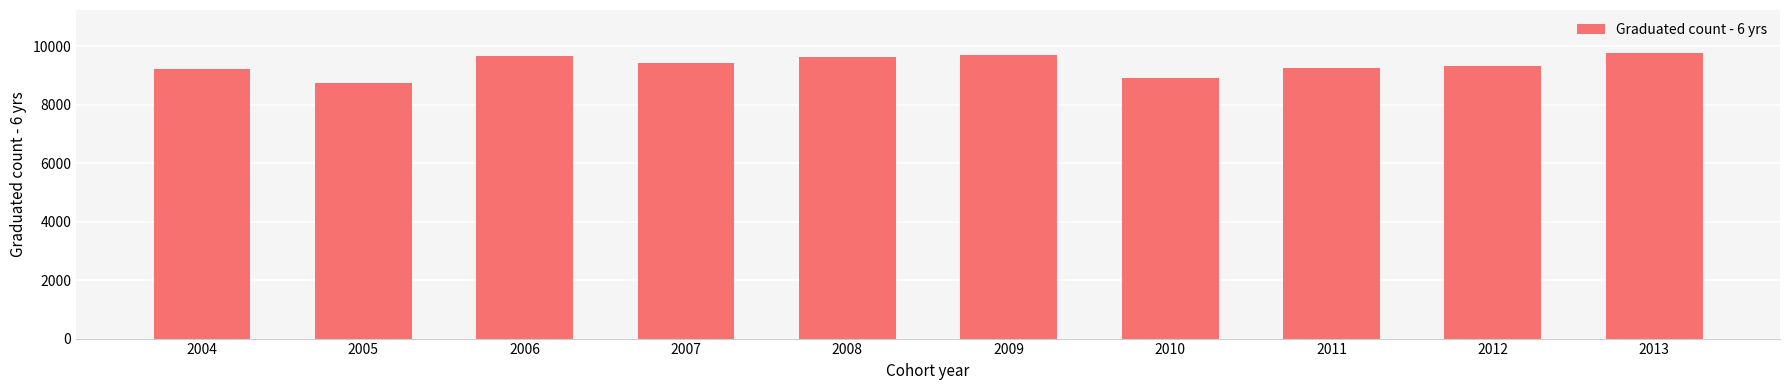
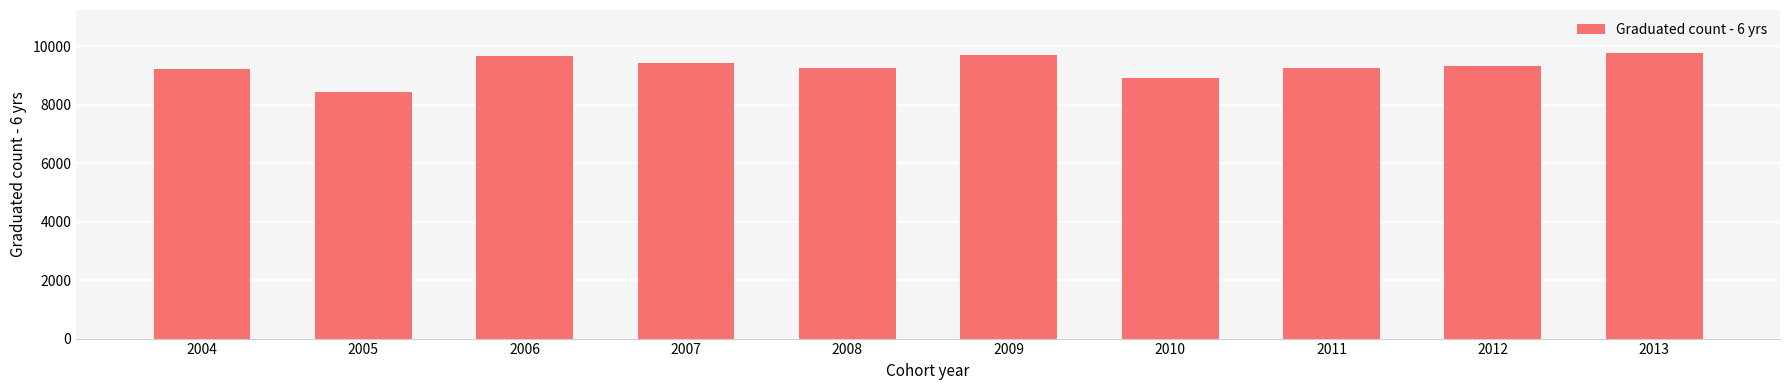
2005: 8700 -> 8400
2008: 9600 -> 9300
